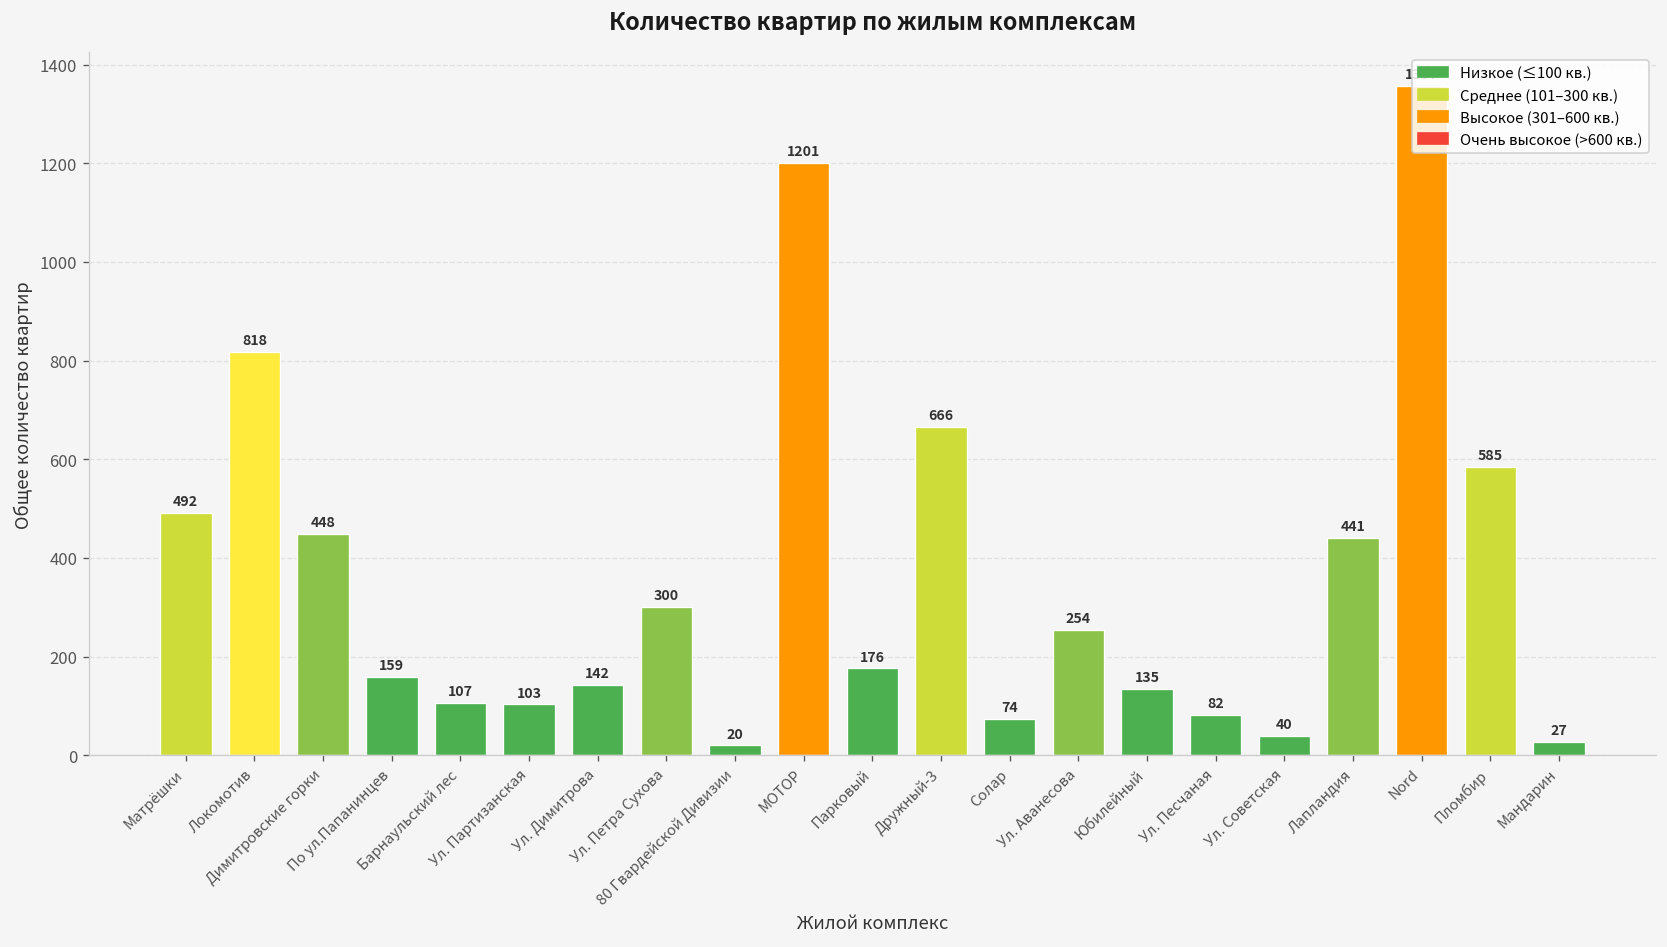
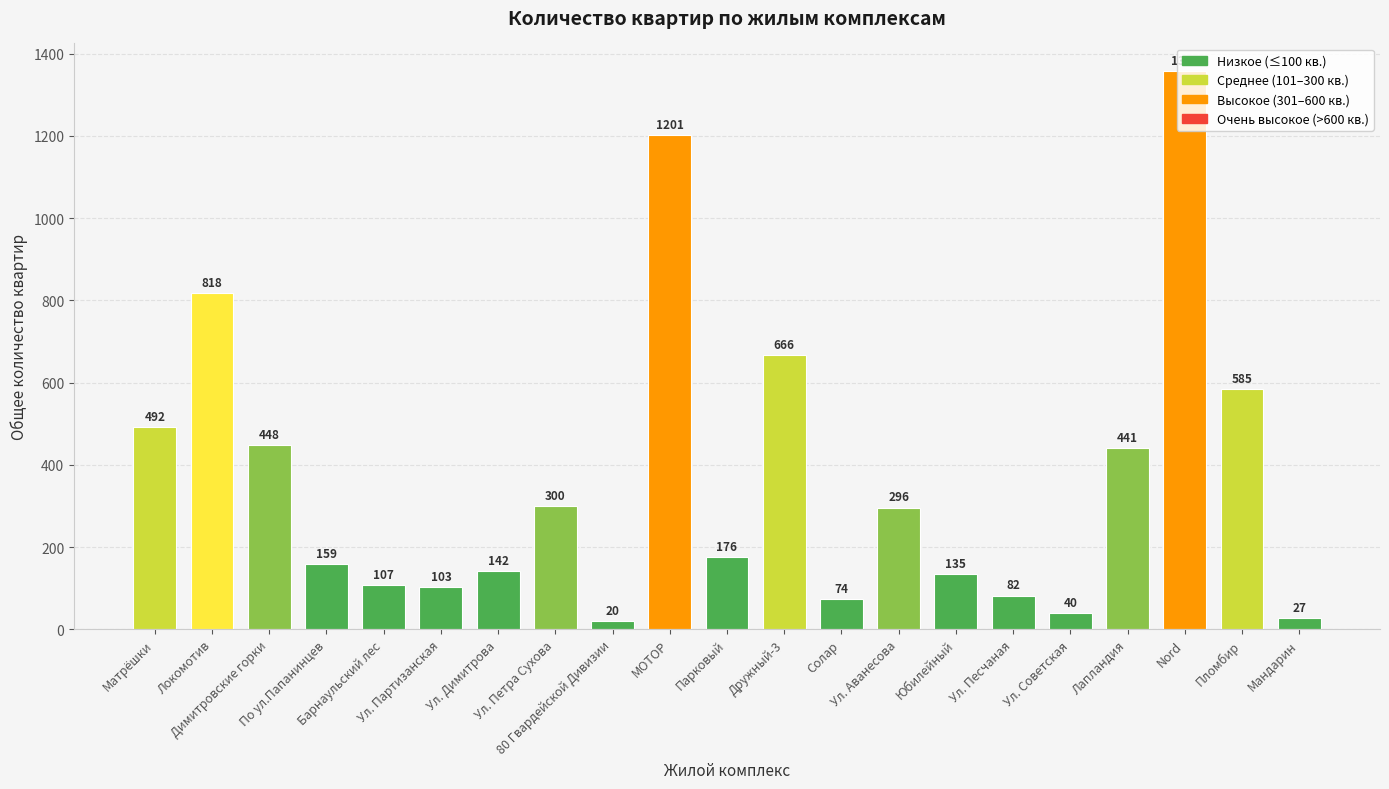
Ул. Аванесова: 254 -> 296
